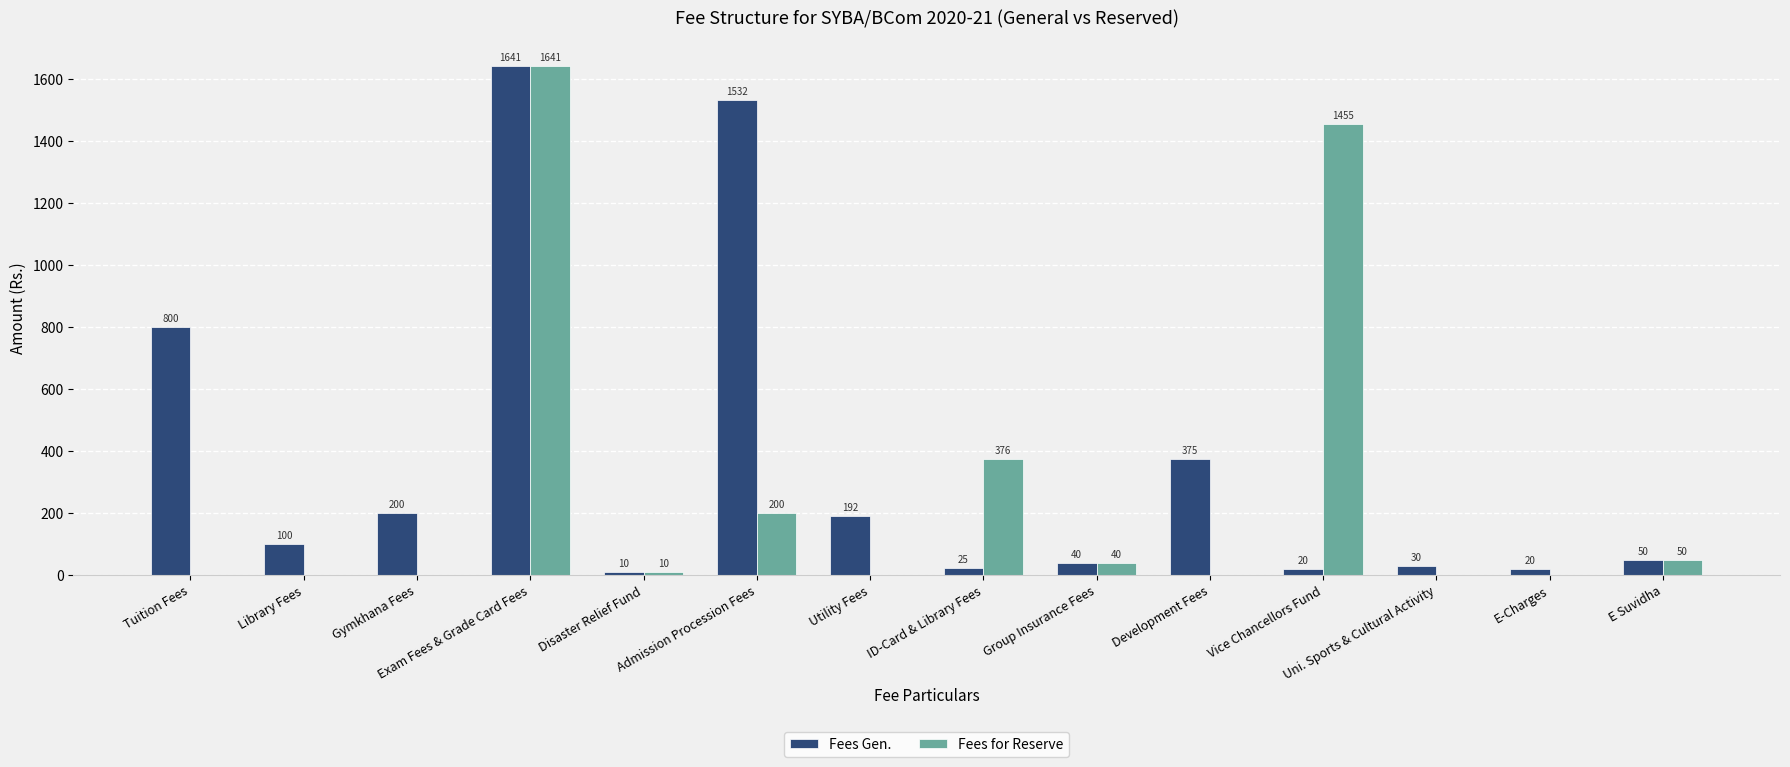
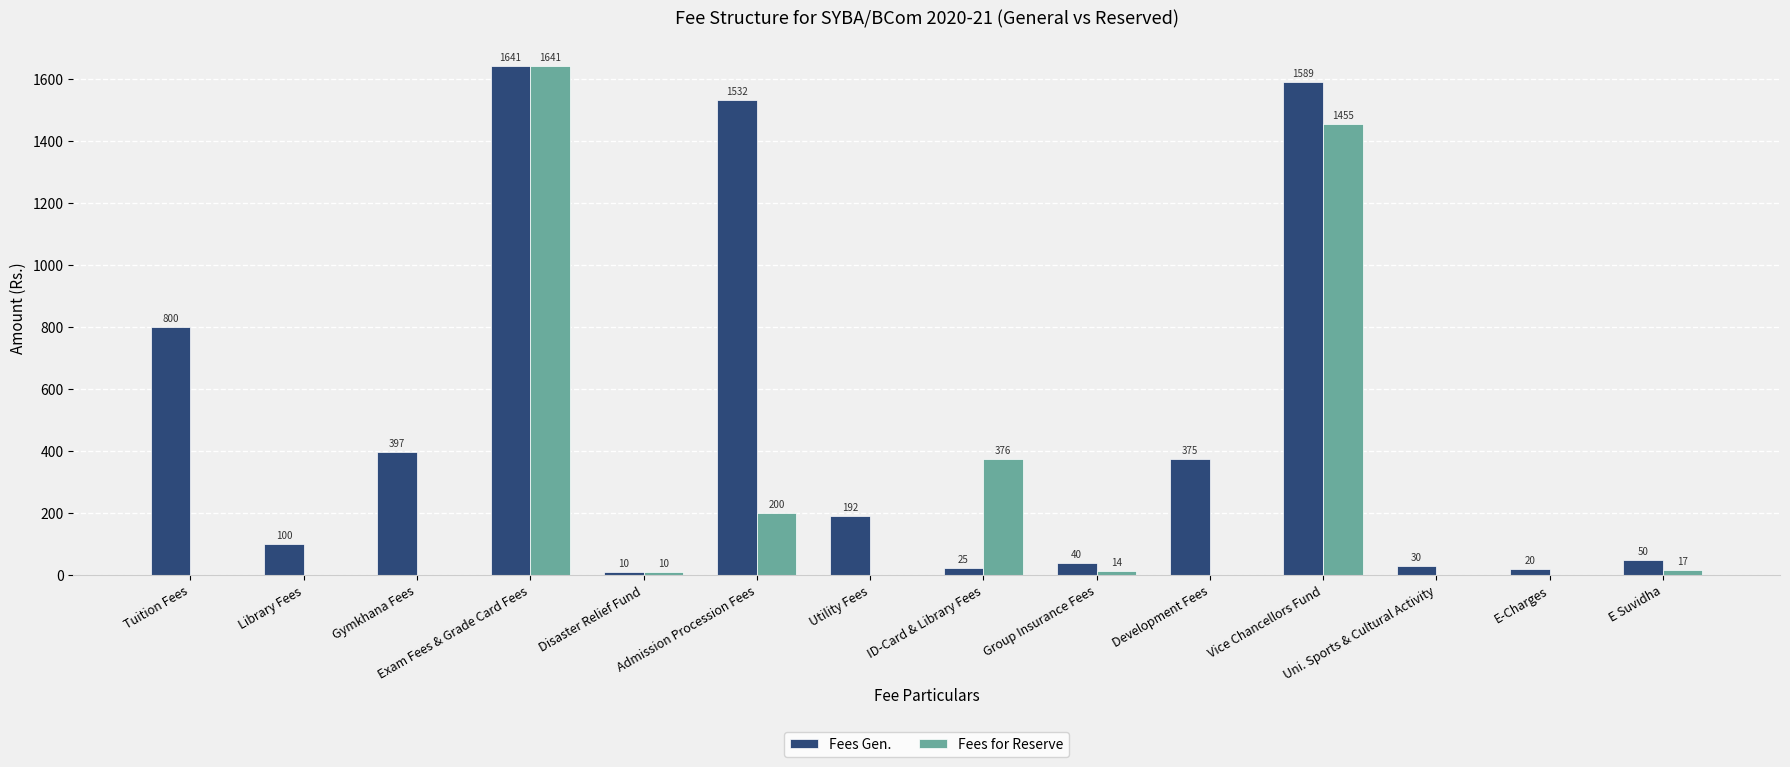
Fees Gen., Gymkhana Fees: 200 -> 397
Fees for Reserve, Group Insurance Fees: 40 -> 14
Fees Gen., Vice Chancellors Fund: 20 -> 1589
Fees for Reserve, E Suvidha: 50 -> 17
